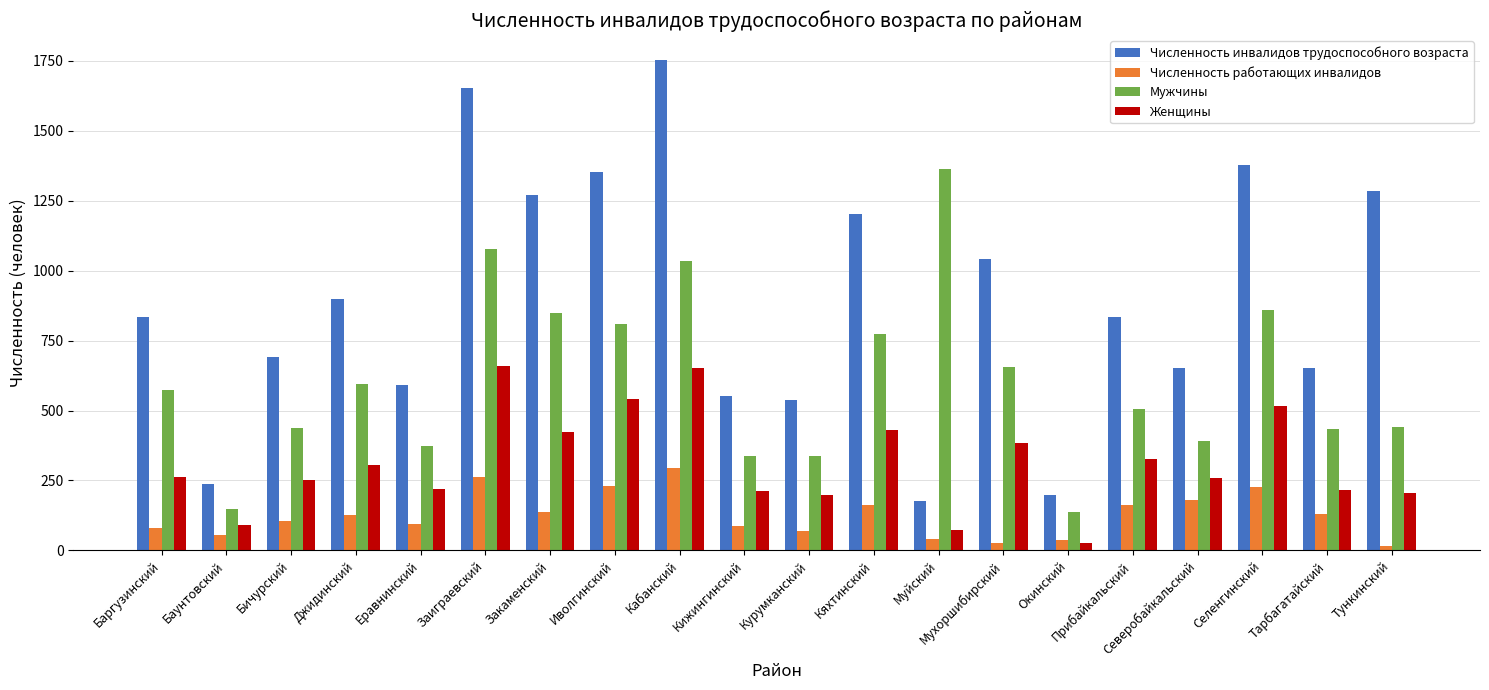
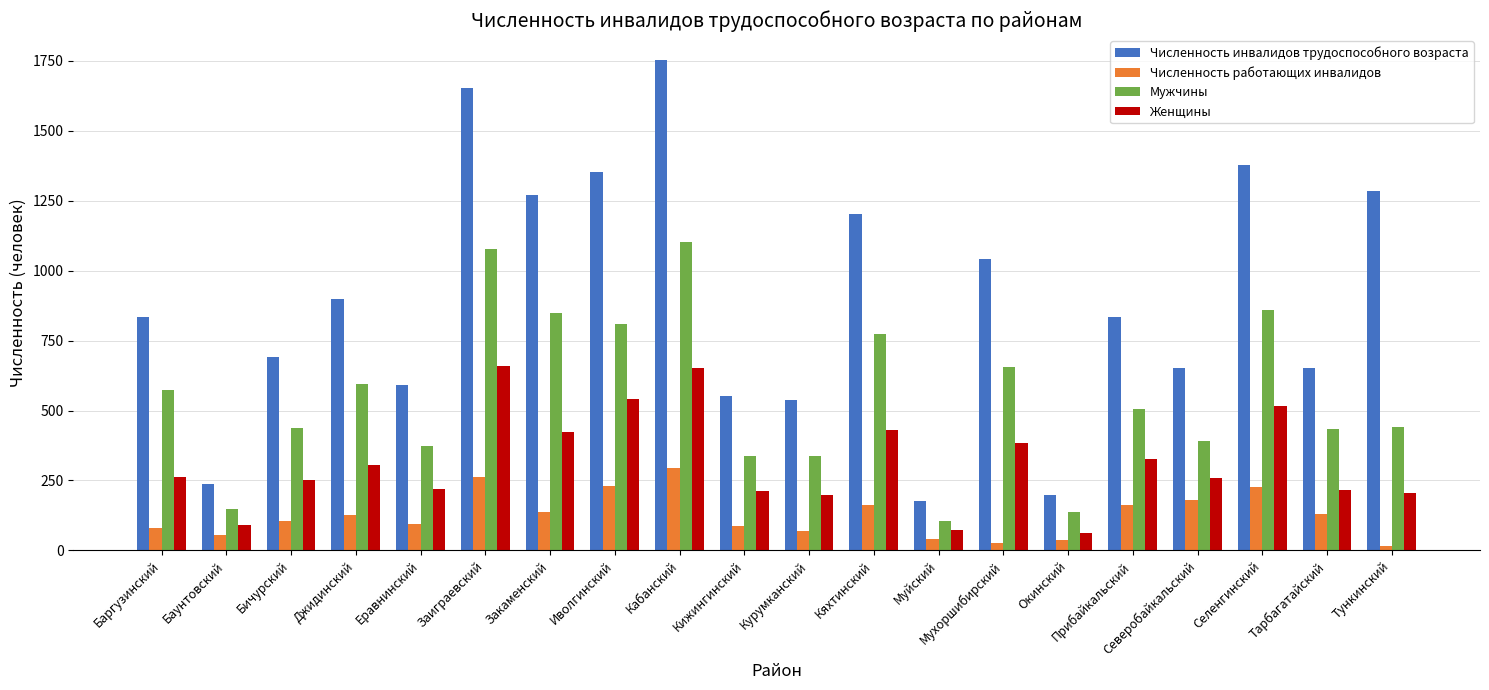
Мужчины, Кабанский: 1040 -> 1100
Мужчины, Муйский: 1360 -> 110
Женщины, Окинский: 30 -> 60
